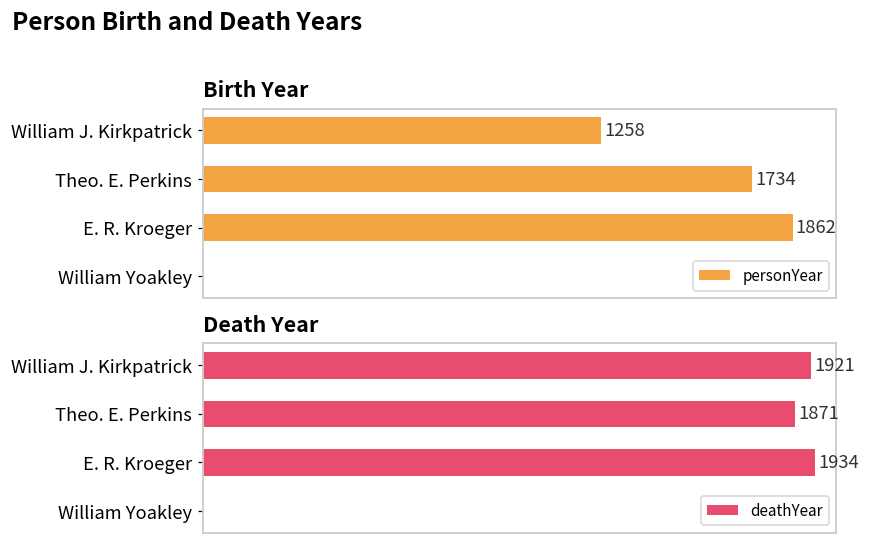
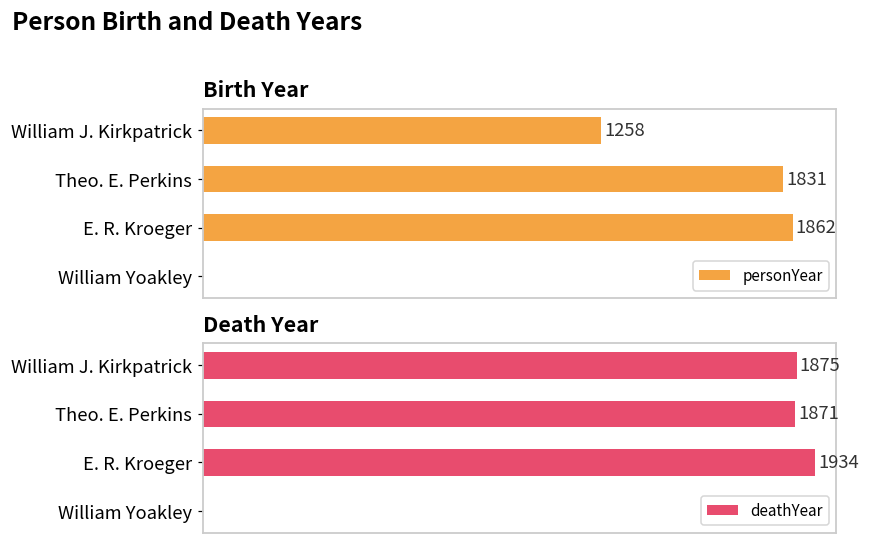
Birth Year, Theo. E. Perkins: 1734 -> 1831
Death Year, William J. Kirkpatrick: 1921 -> 1875
